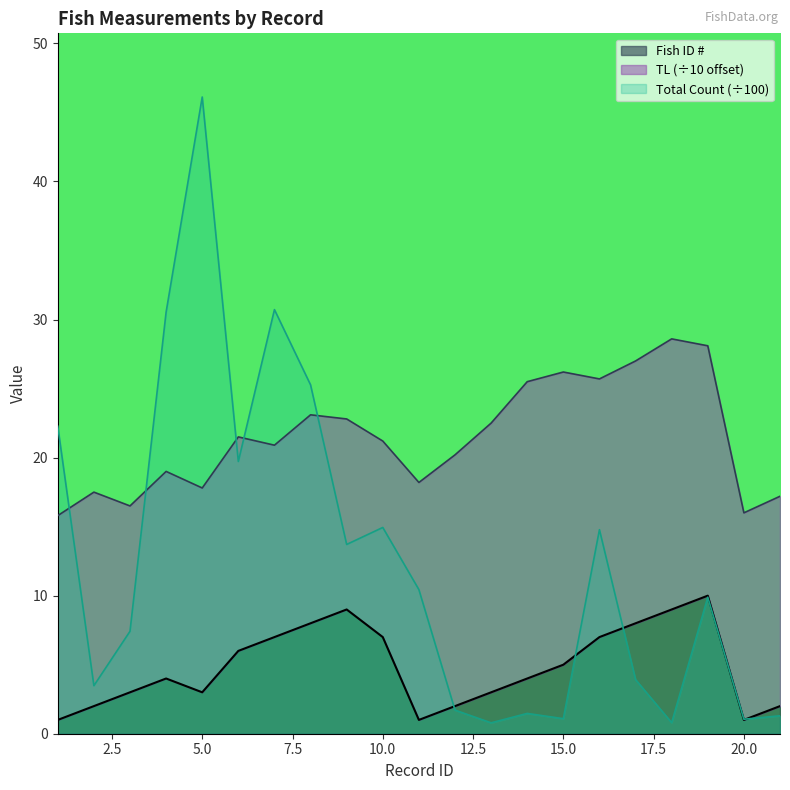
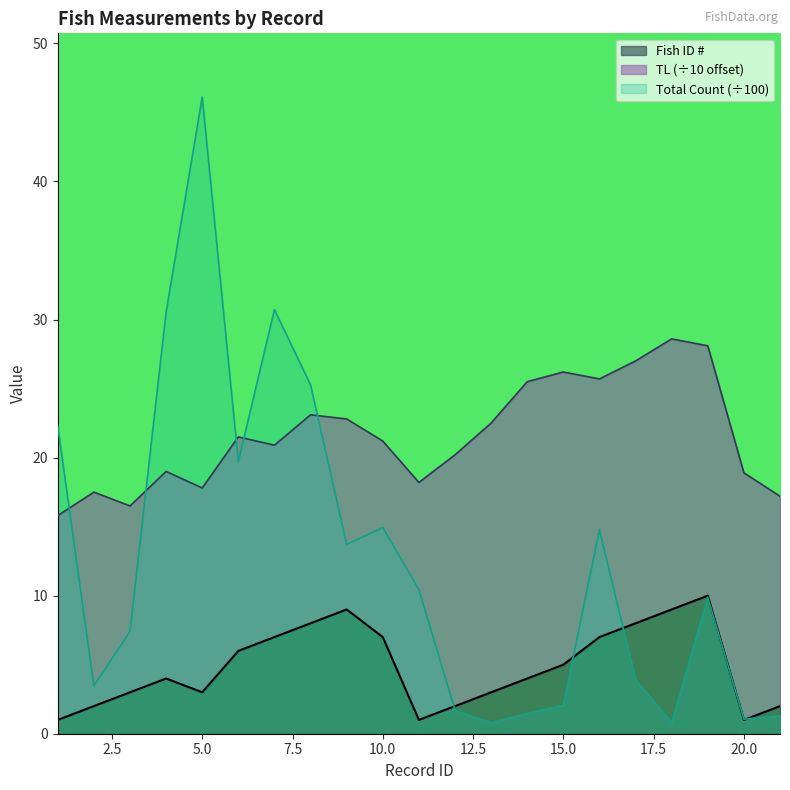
Total Count (÷100), 15.0: 1.1 -> 2.1
TL (÷10 offset), 20.0: 15.0 -> 17.9
